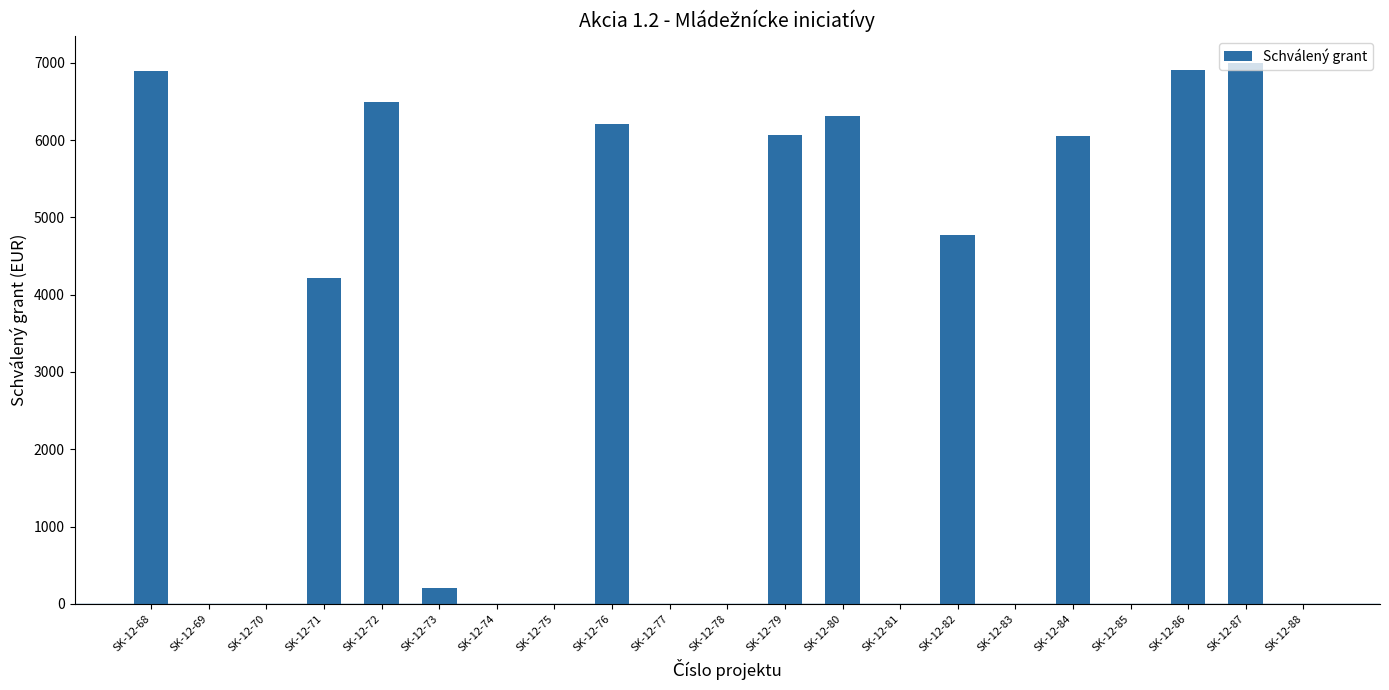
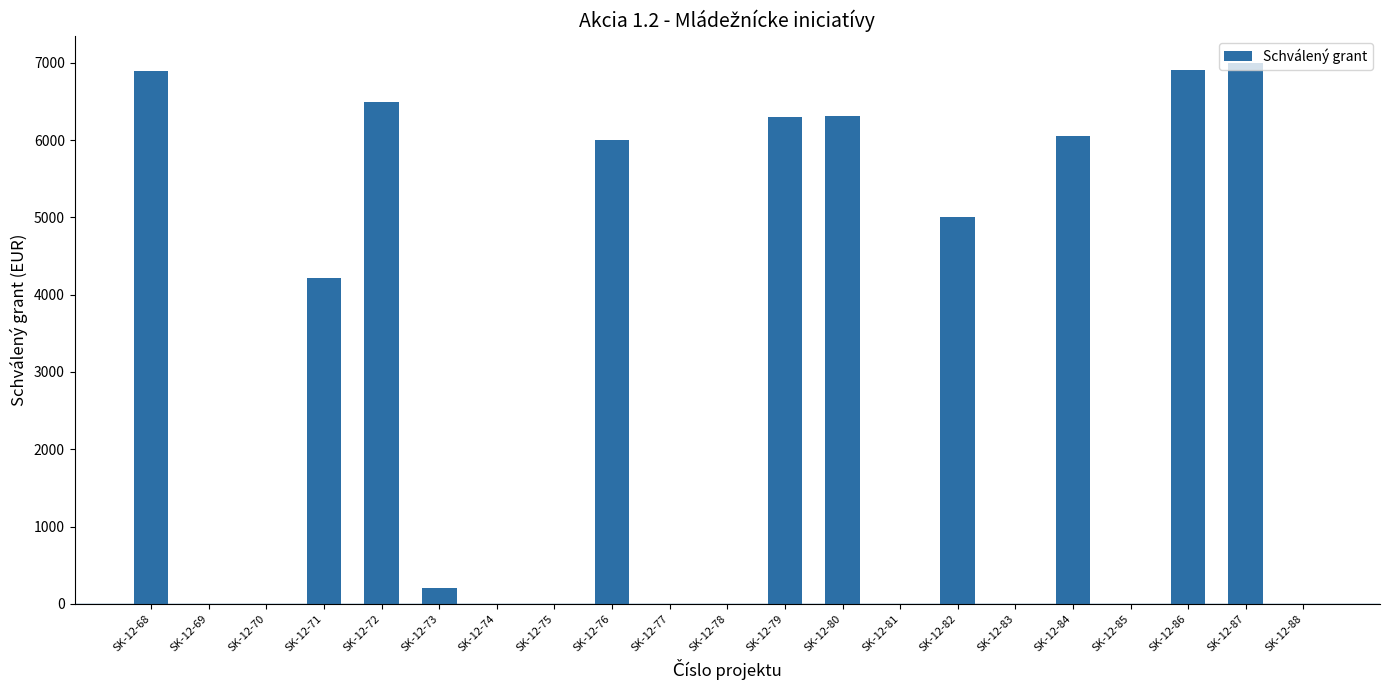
SK-12-76: 6200 -> 6000
SK-12-79: 6100 -> 6300
SK-12-82: 4800 -> 5000
